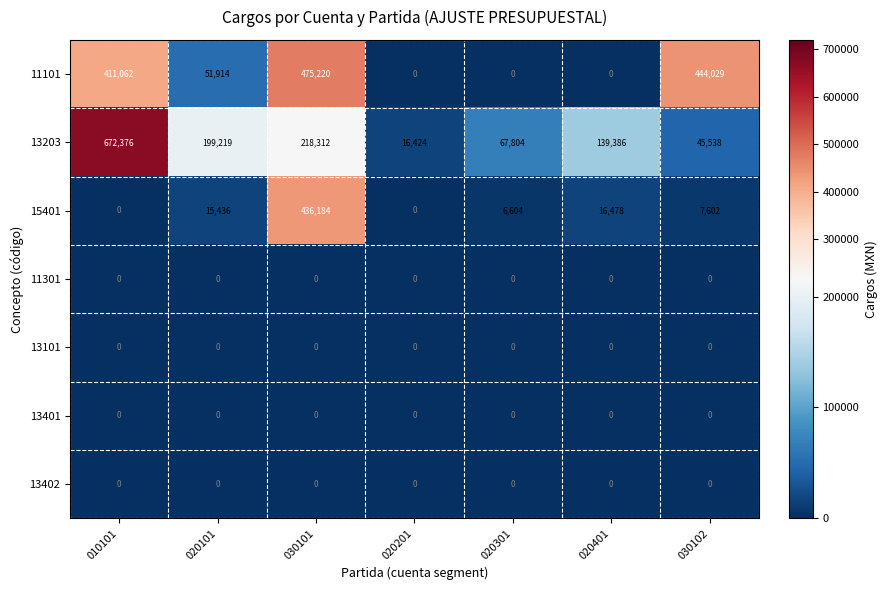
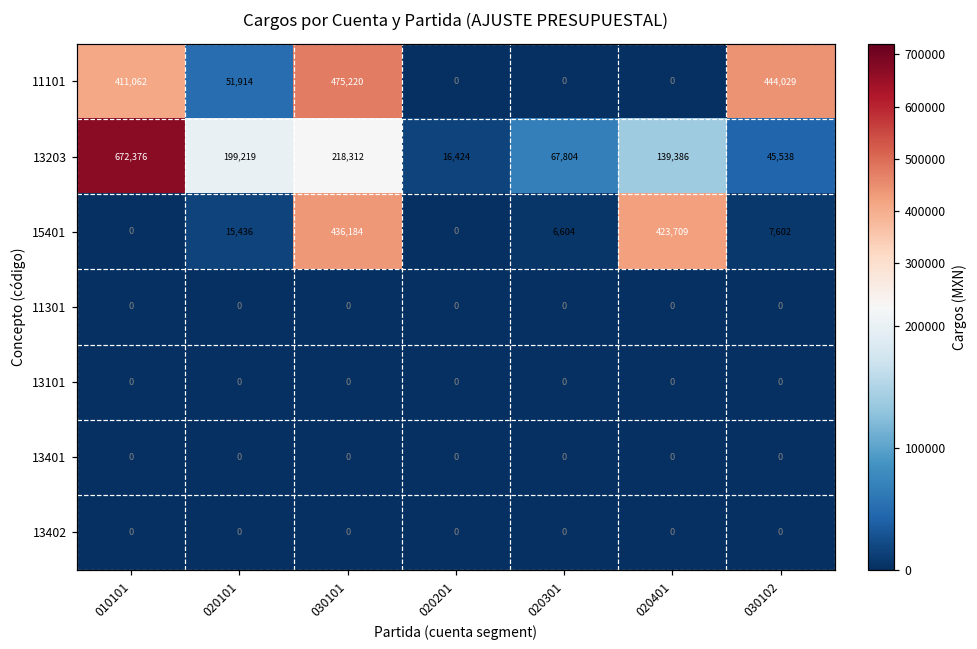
15401, 020401: 16,478 -> 423,709
